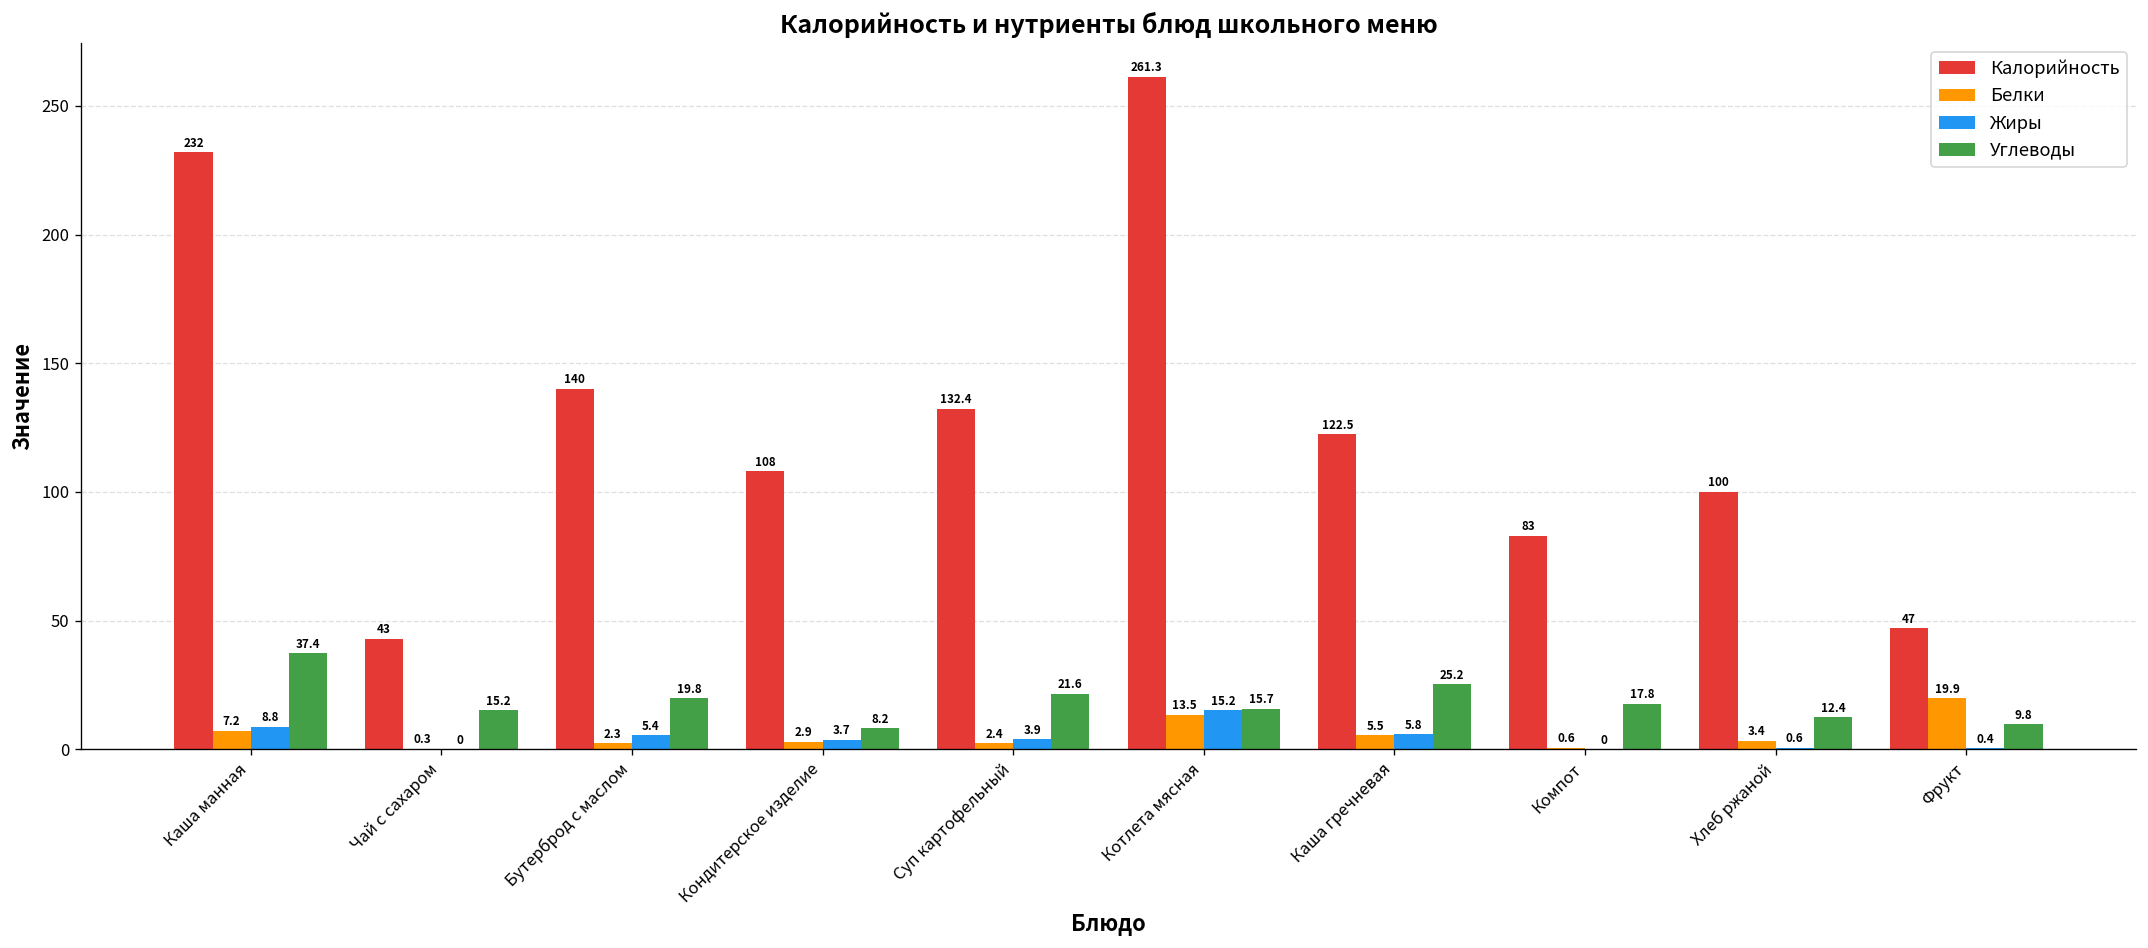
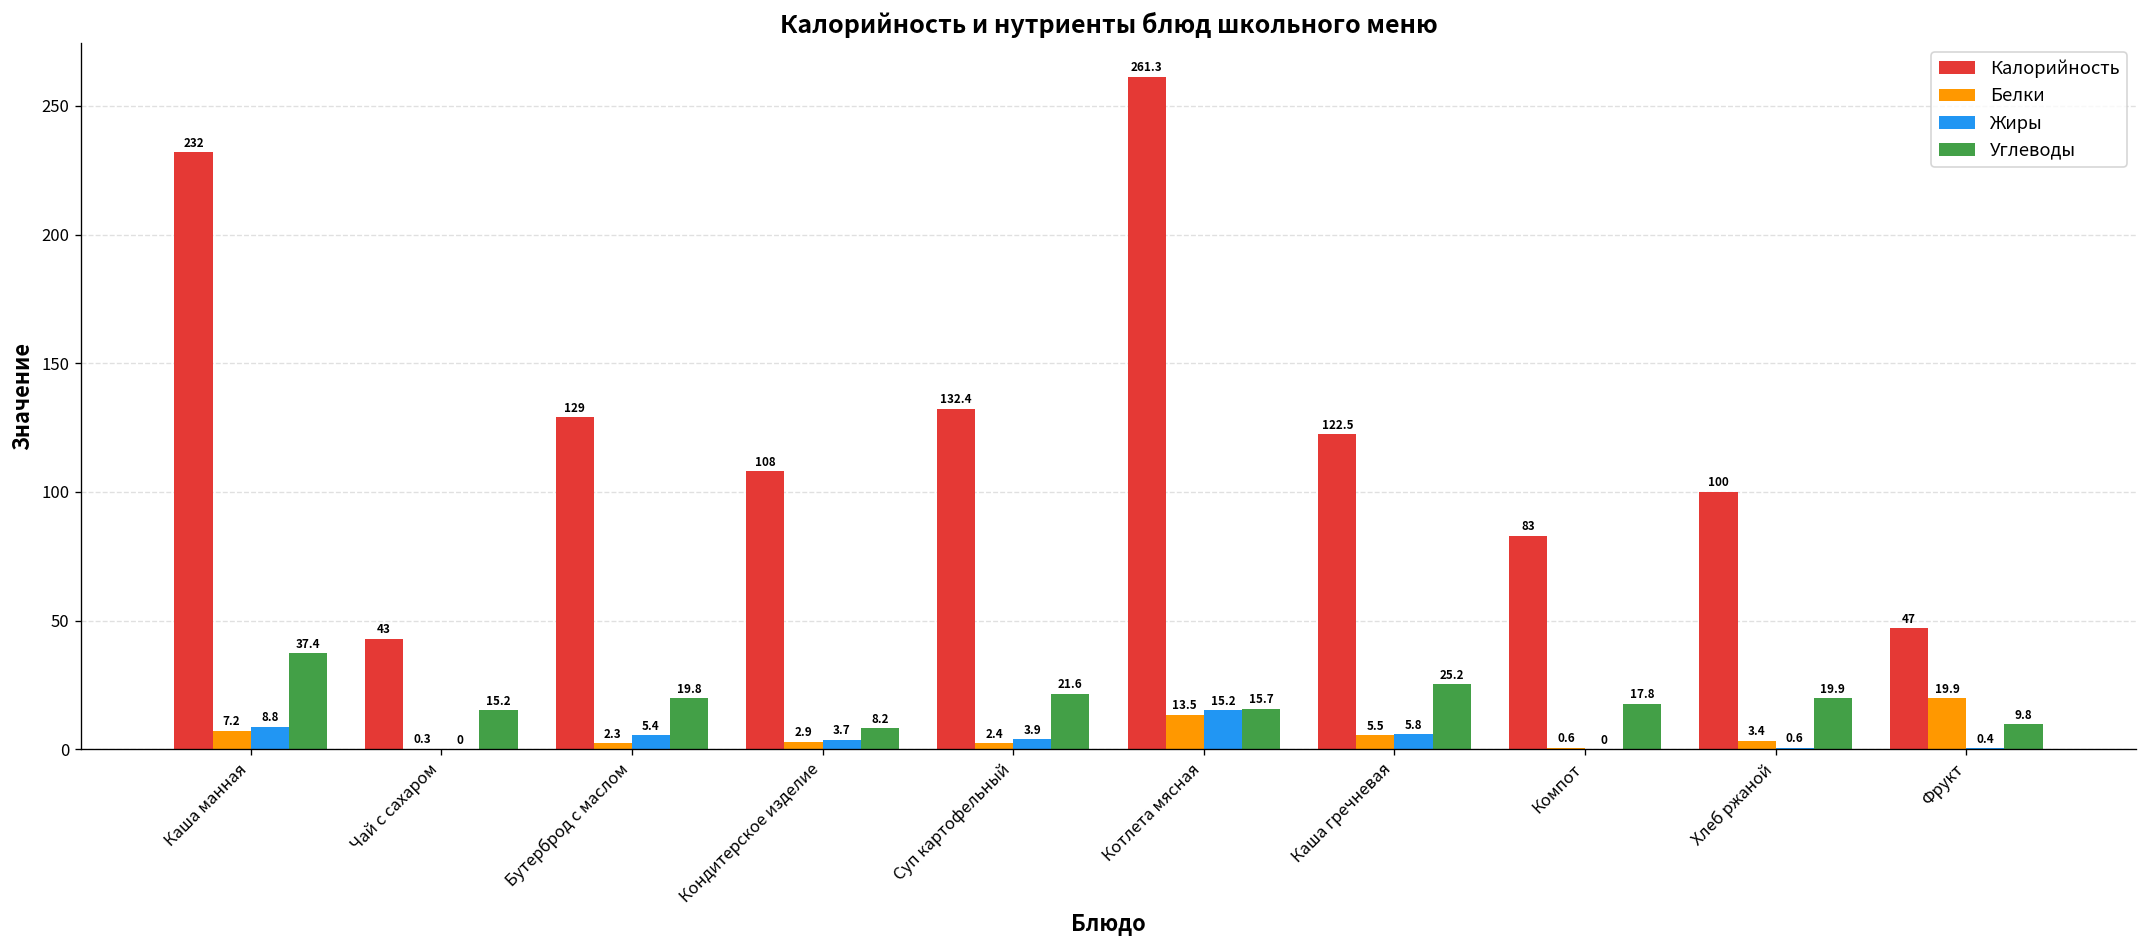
Калорийность, Бутерброд с маслом: 140 -> 129
Углеводы, Хлеб ржаной: 12.4 -> 19.9
